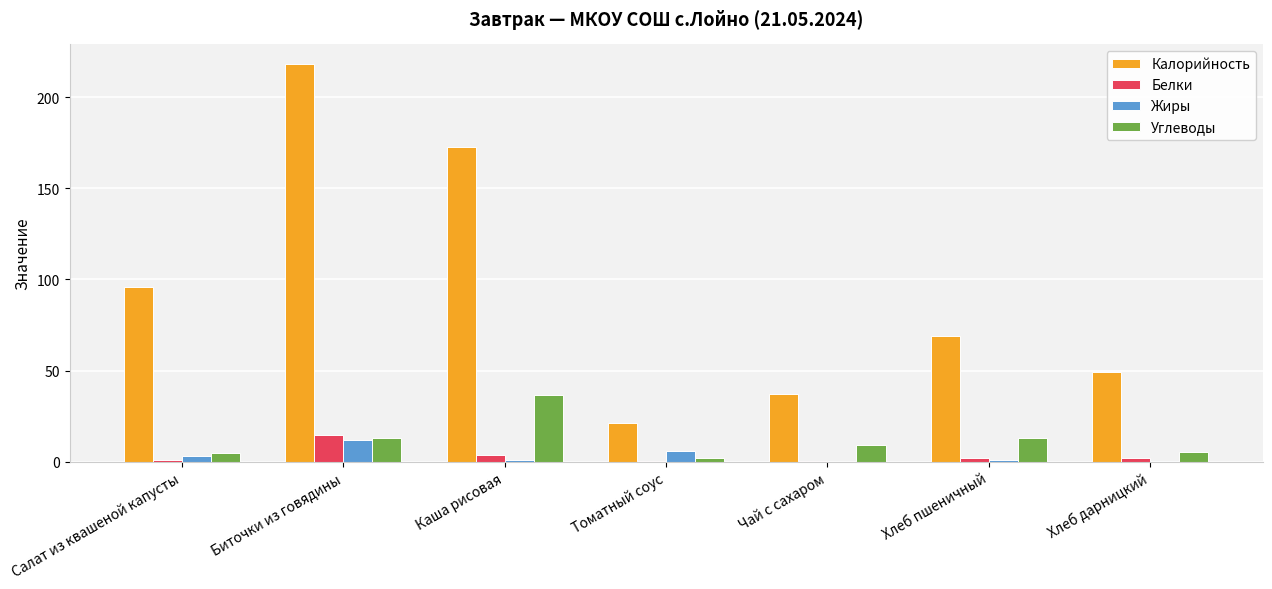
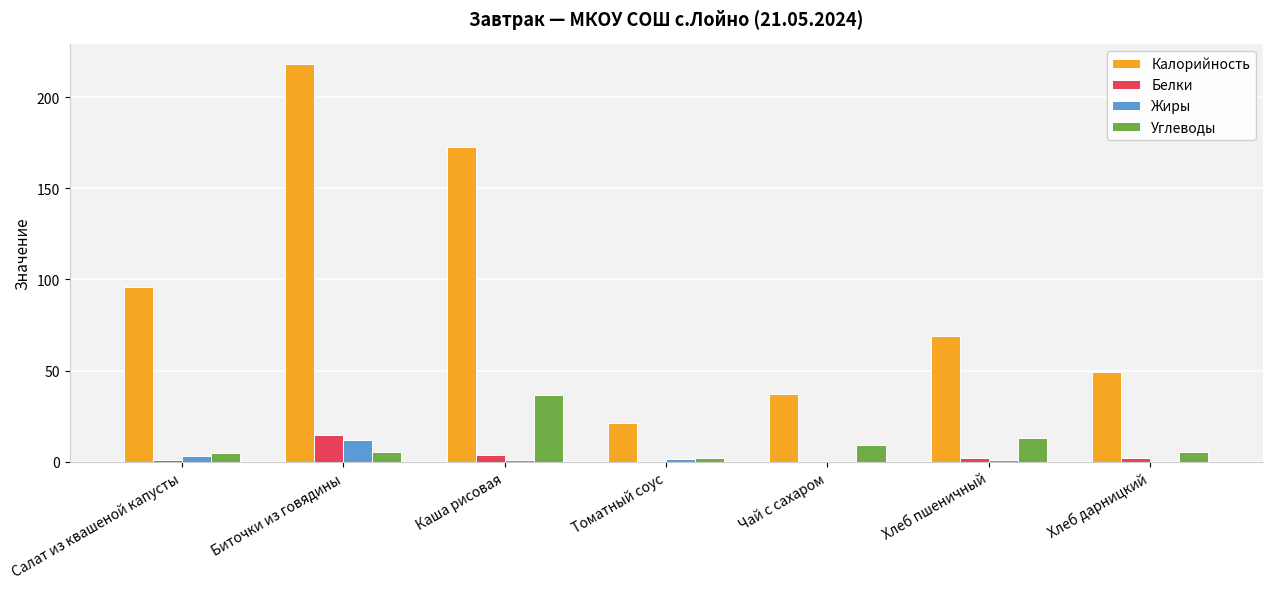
Углеводы, Биточки из говядины: 13 -> 5
Жиры, Томатный соус: 6 -> 1
